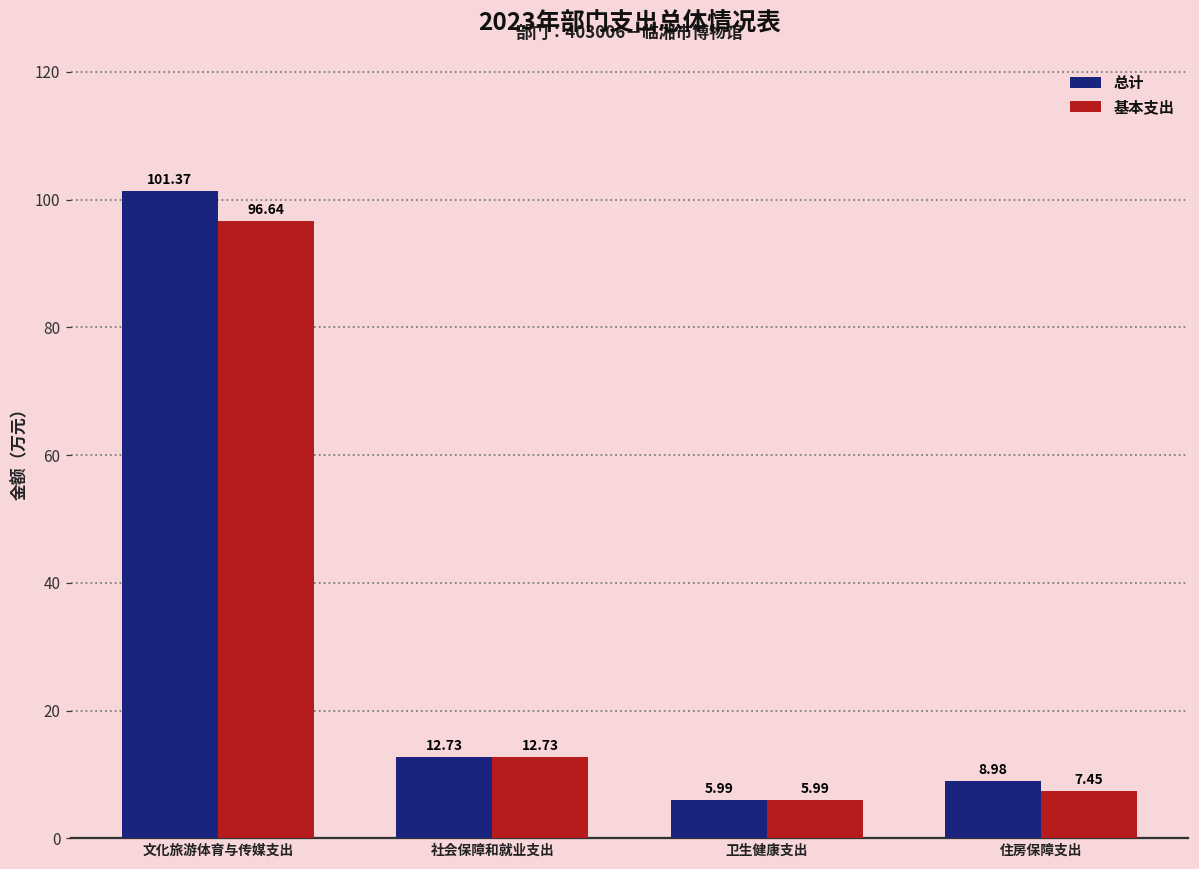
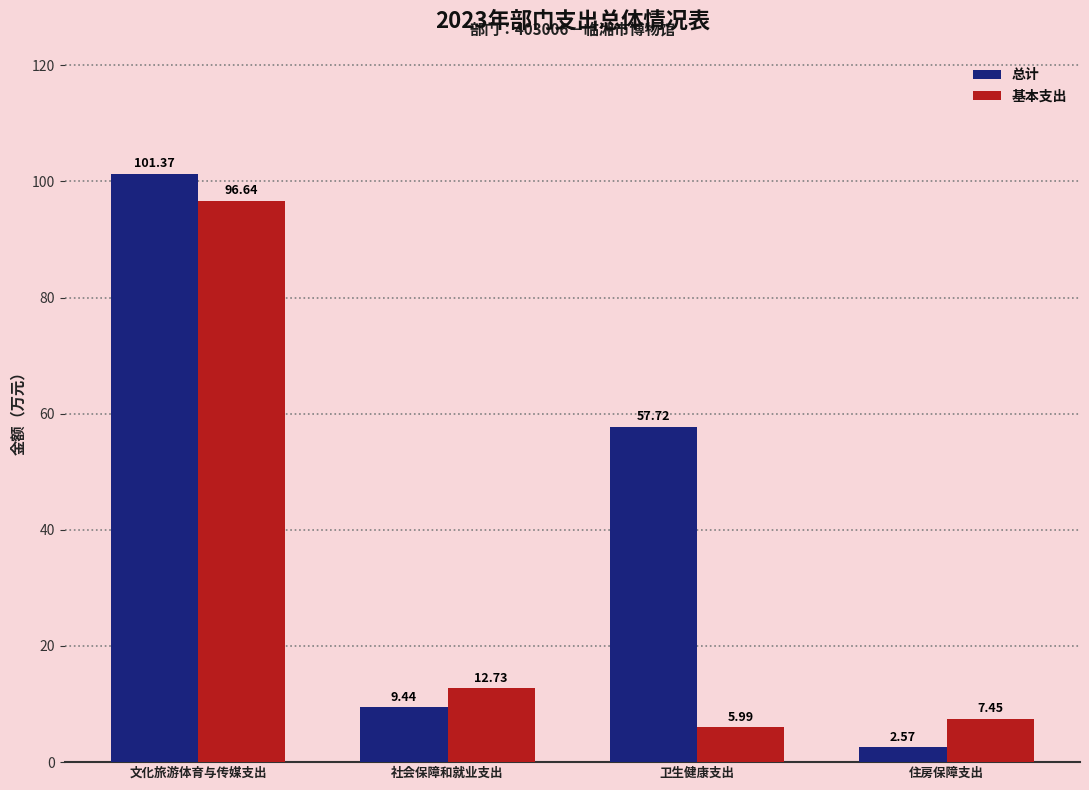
总计, 社会保障和就业支出: 12.73 -> 9.44
总计, 卫生健康支出: 5.99 -> 57.72
总计, 住房保障支出: 8.98 -> 2.57
